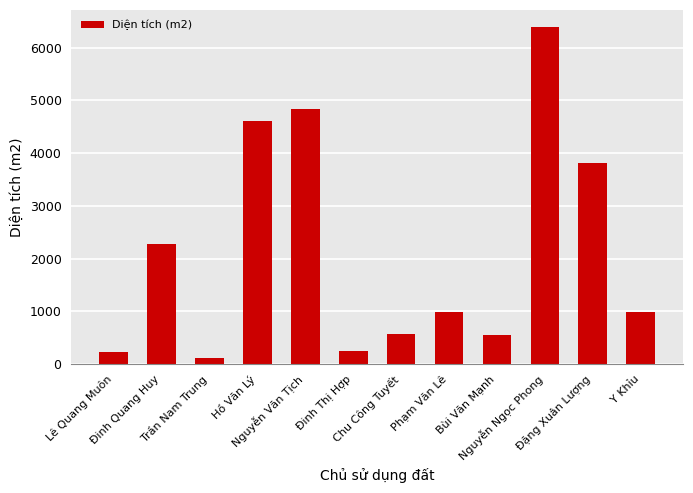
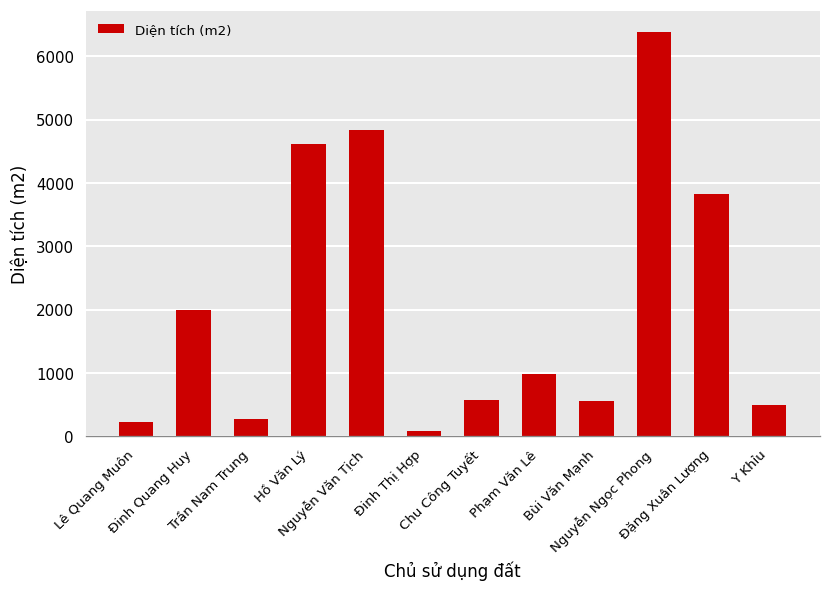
Đinh Quang Huy: 2300 -> 2000
Trần Nam Trung: 100 -> 300
Đinh Thị Hợp: 300 -> 100
Y Khỉu: 1000 -> 500
